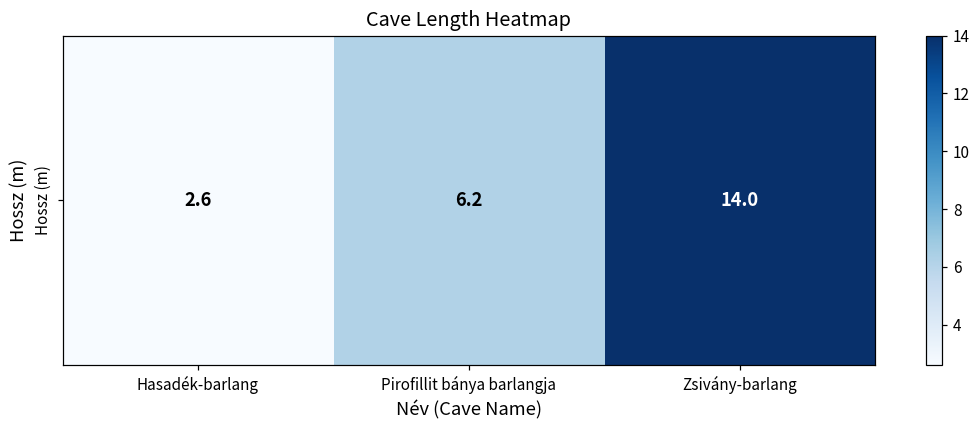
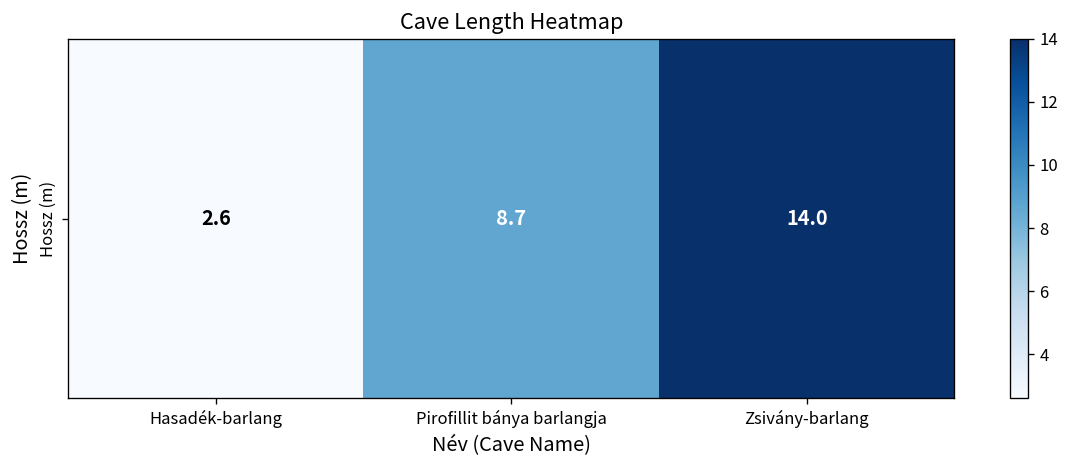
Hossz (m), Pirofillit bánya barlangja: 6.2 -> 8.7
